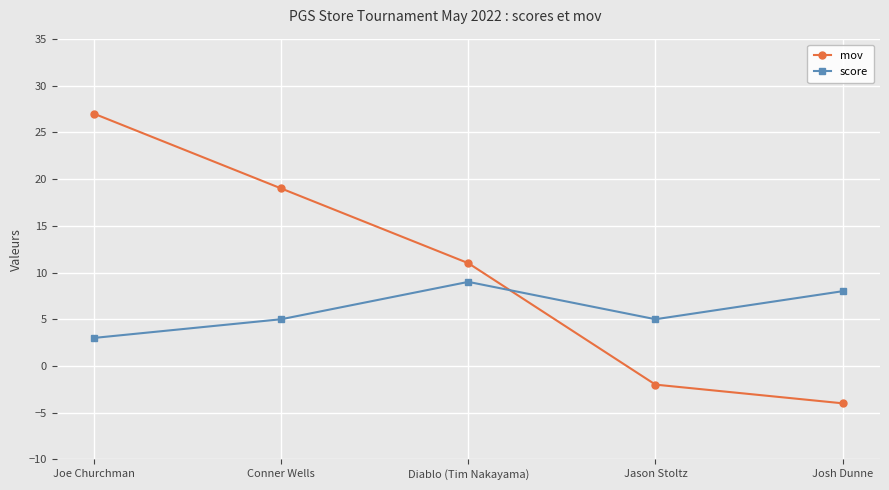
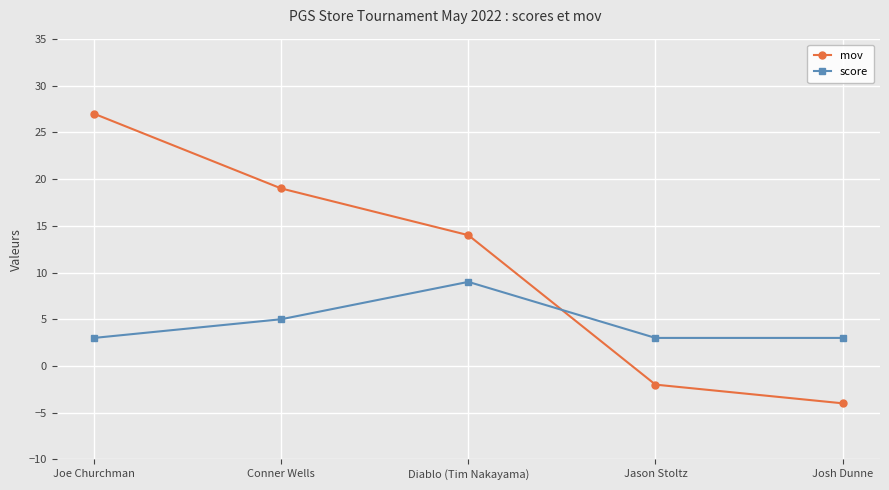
mov, Diablo (Tim Nakayama): 11 -> 14
score, Jason Stoltz: 5 -> 3
score, Josh Dunne: 8 -> 3
